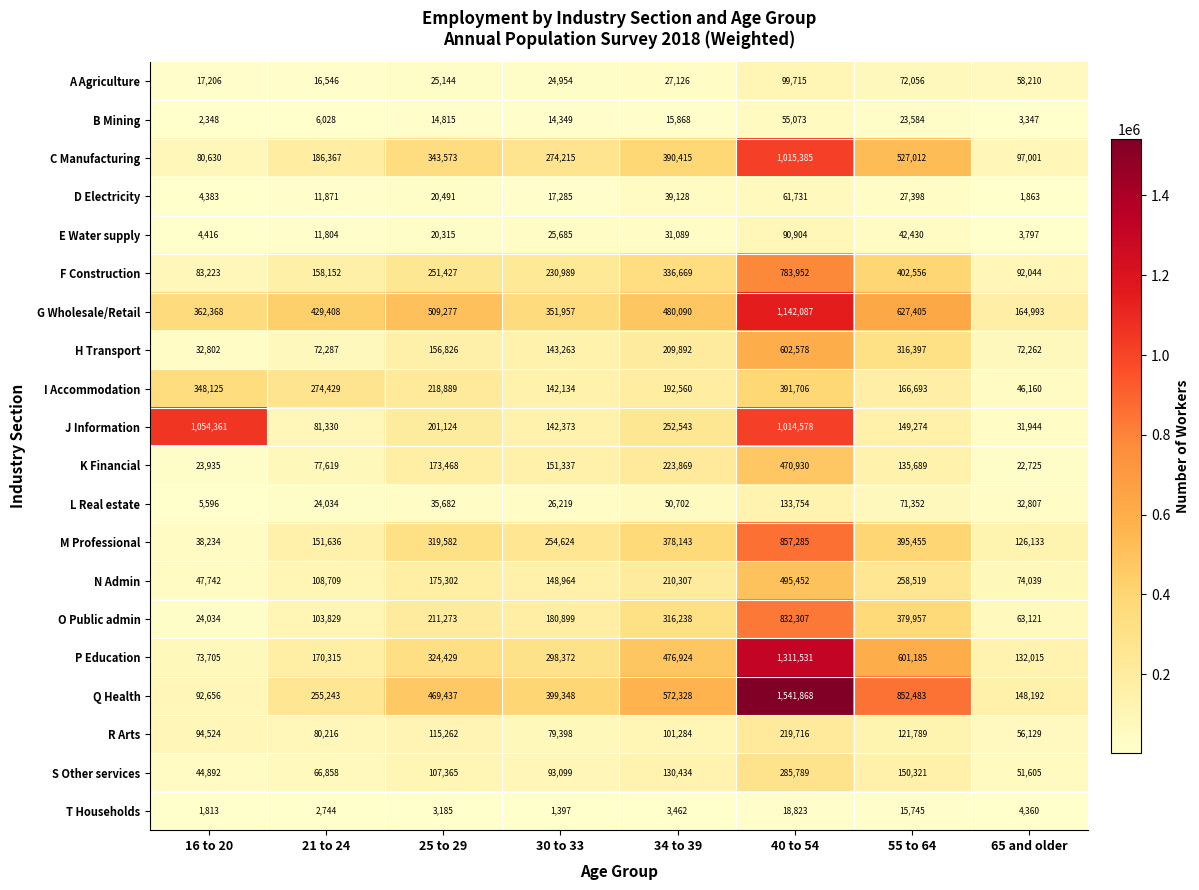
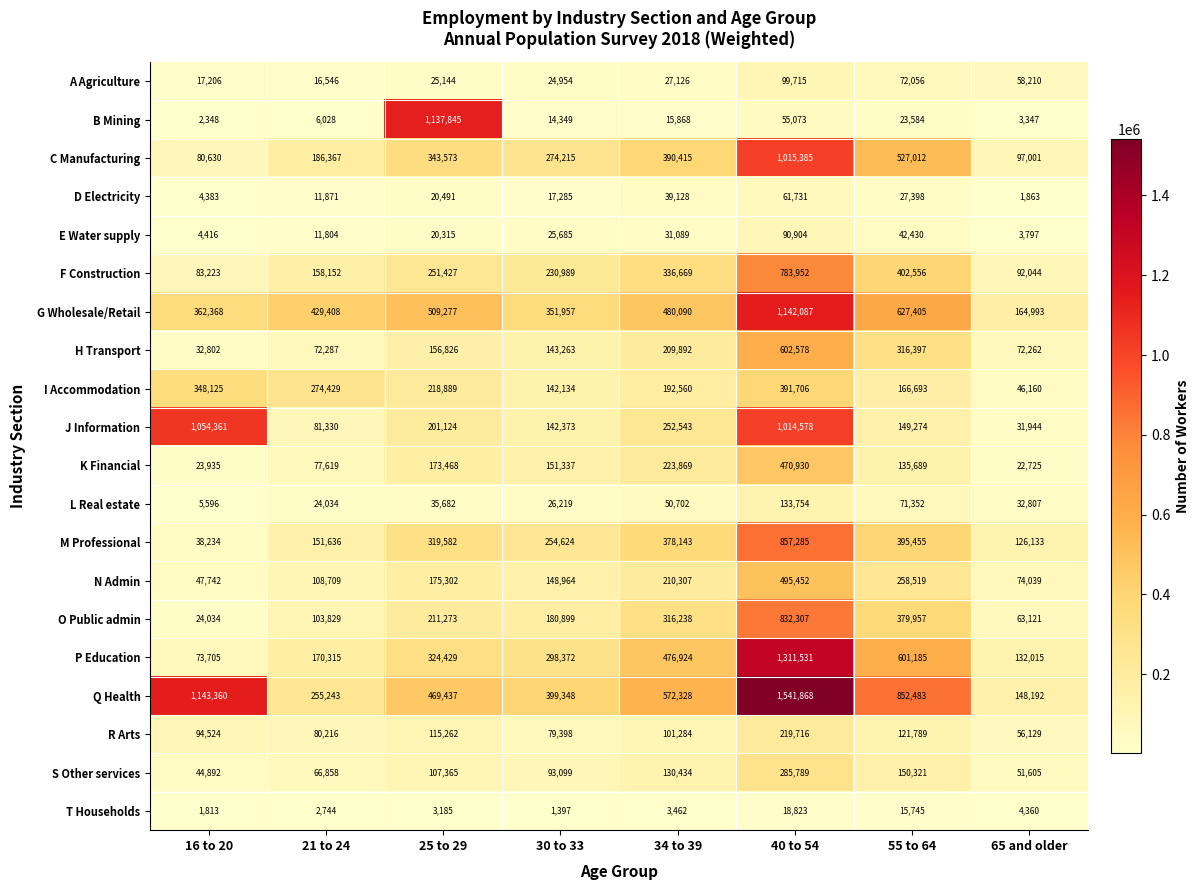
B Mining, 25 to 29: 14,815 -> 1,137,845
Q Health, 16 to 20: 92,656 -> 1,143,360
